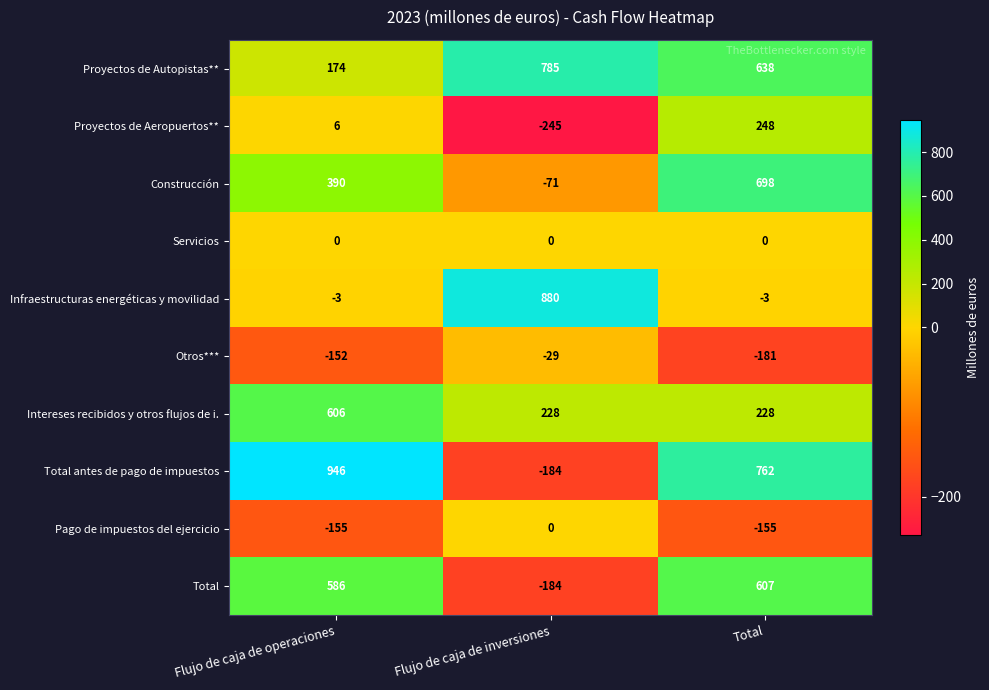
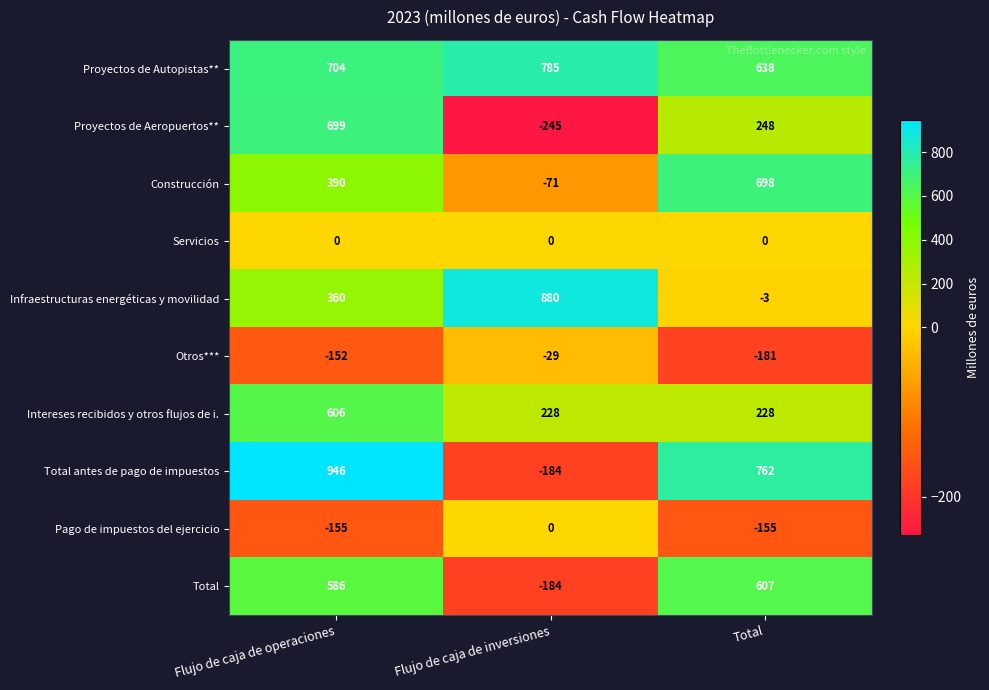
Proyectos de Autopistas**, Flujo de caja de operaciones: 174 -> 704
Proyectos de Aeropuertos**, Flujo de caja de operaciones: 6 -> 699
Infraestructuras energéticas y movilidad, Flujo de caja de operaciones: -3 -> 360
